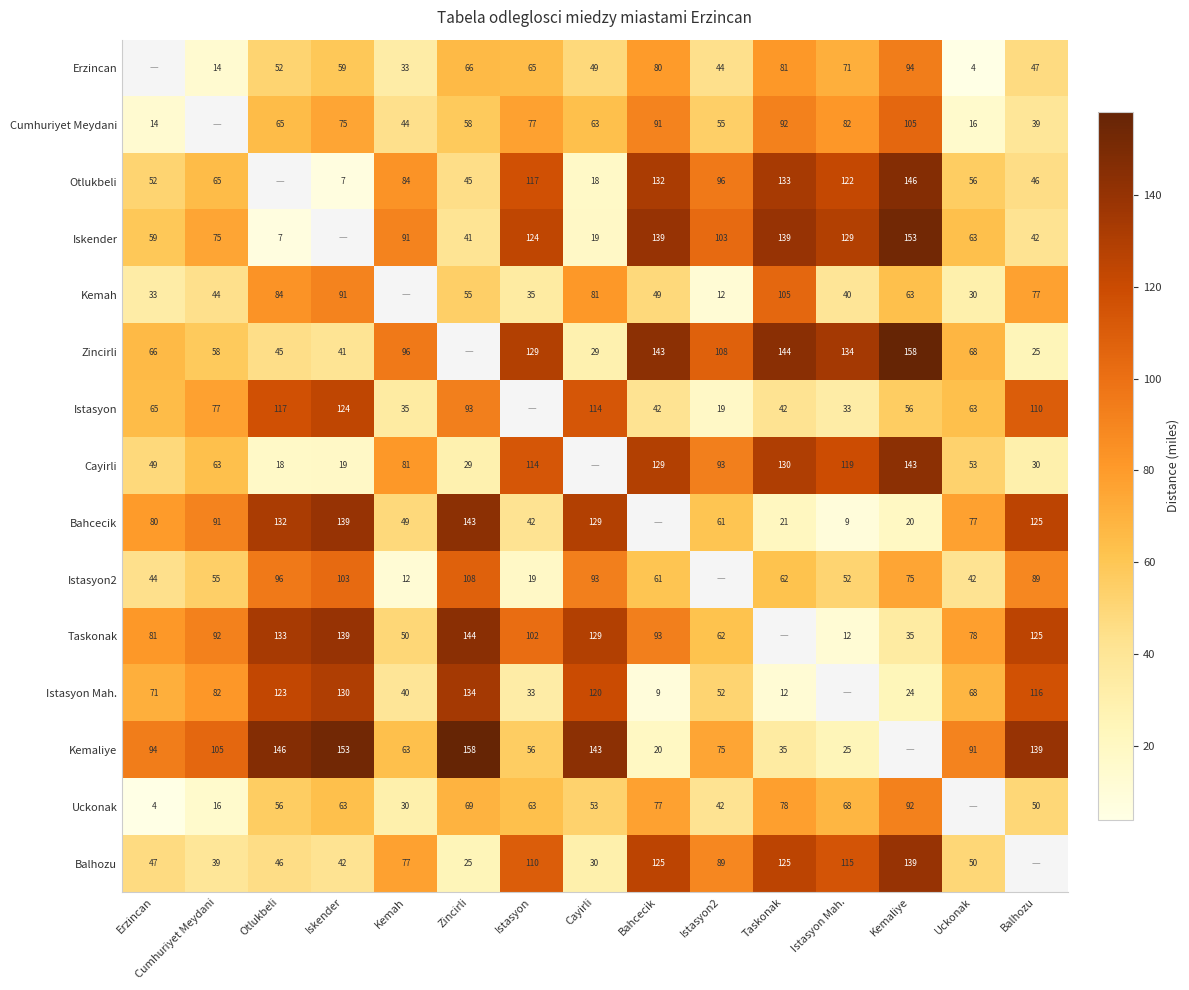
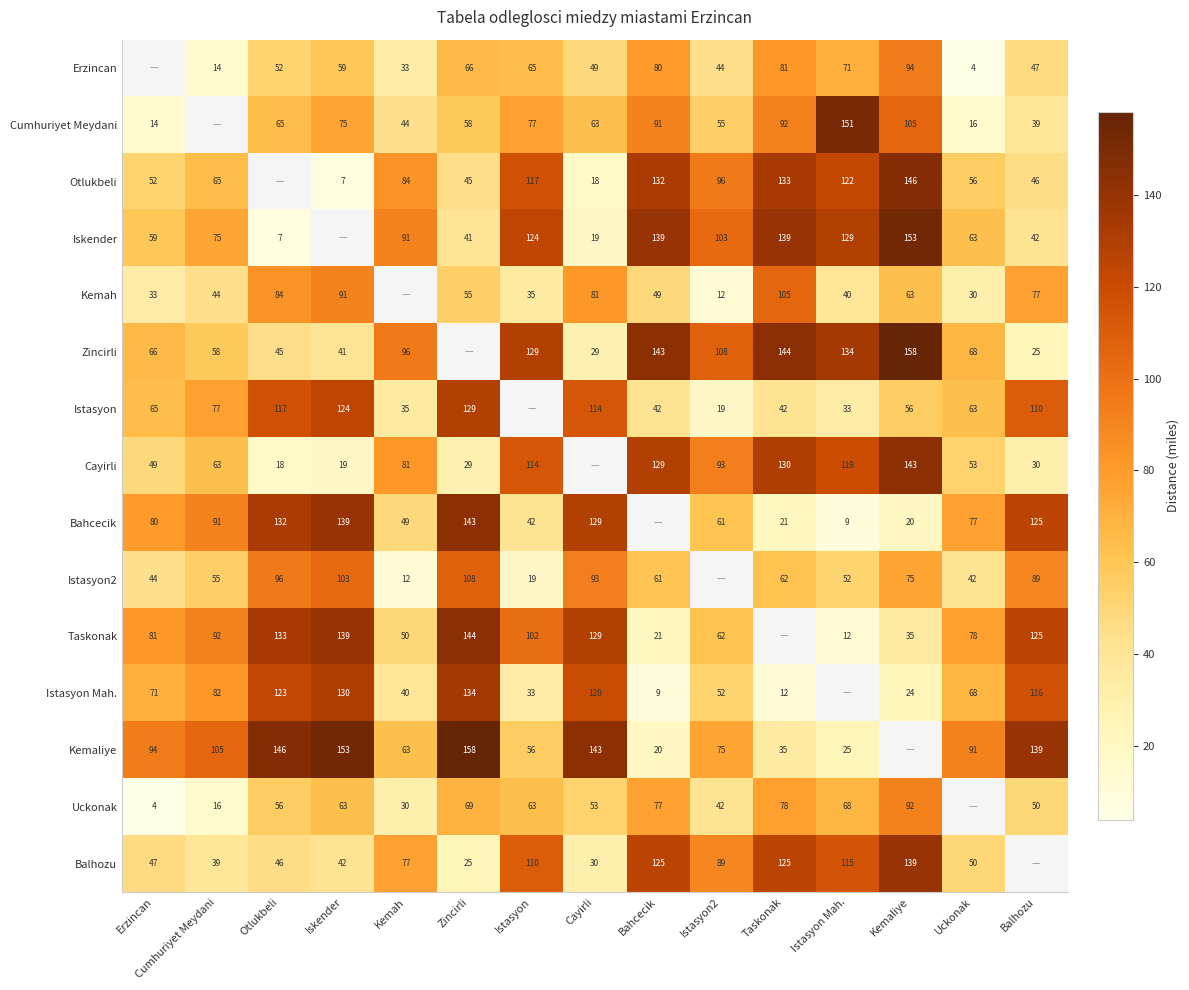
Cumhuriyet Meydani, Istasyon Mah.: 82 -> 151
Istasyon, Zincirli: 93 -> 129
Taskonak, Bahcecik: 93 -> 21
